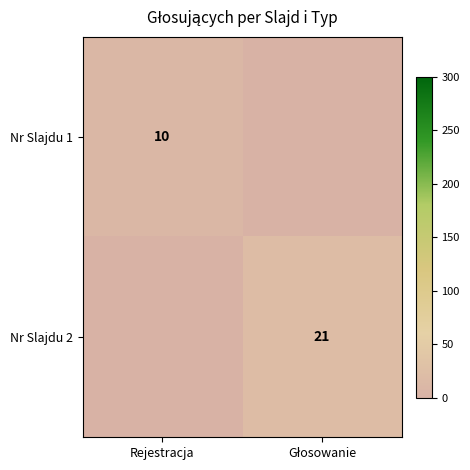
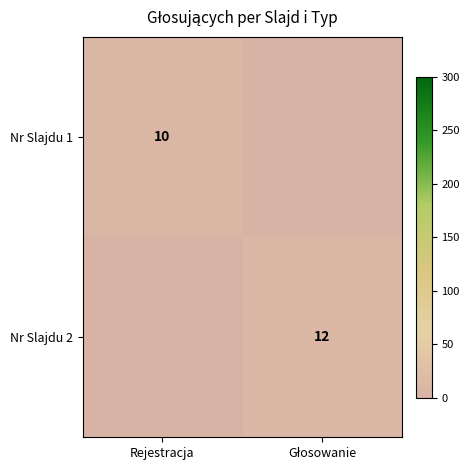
Nr Slajdu 2, Głosowanie: 21 -> 12
